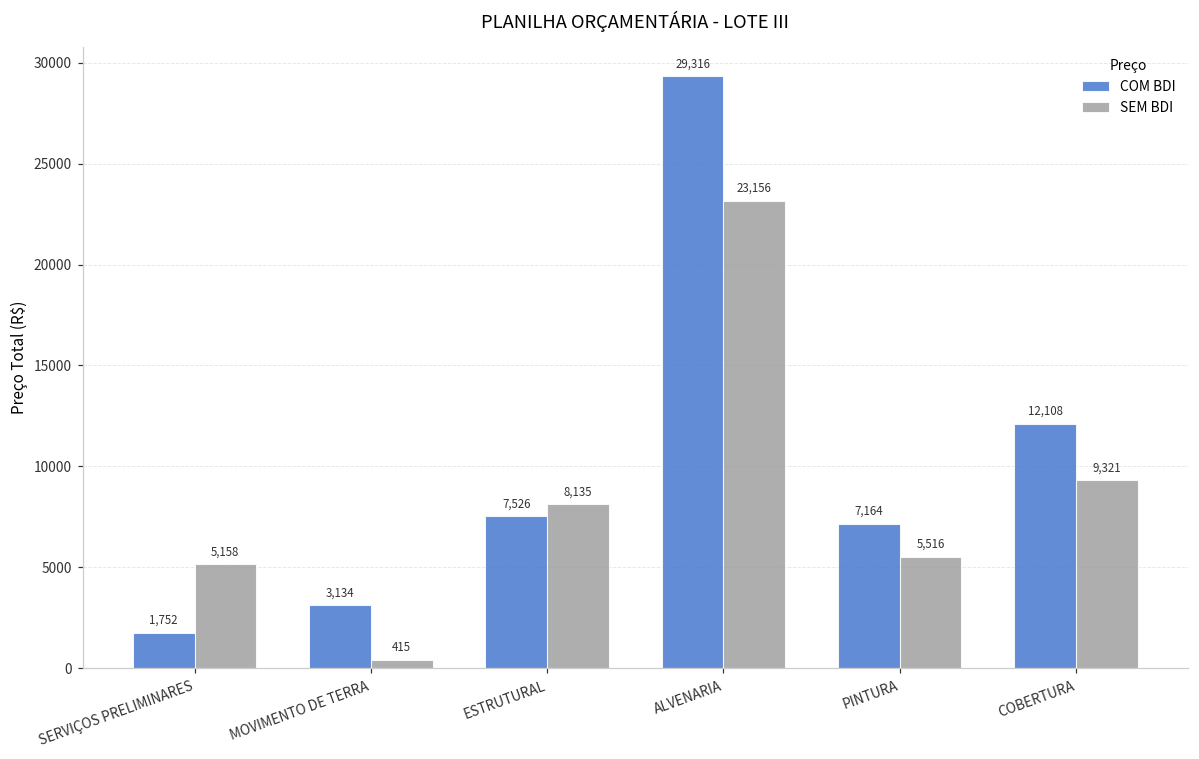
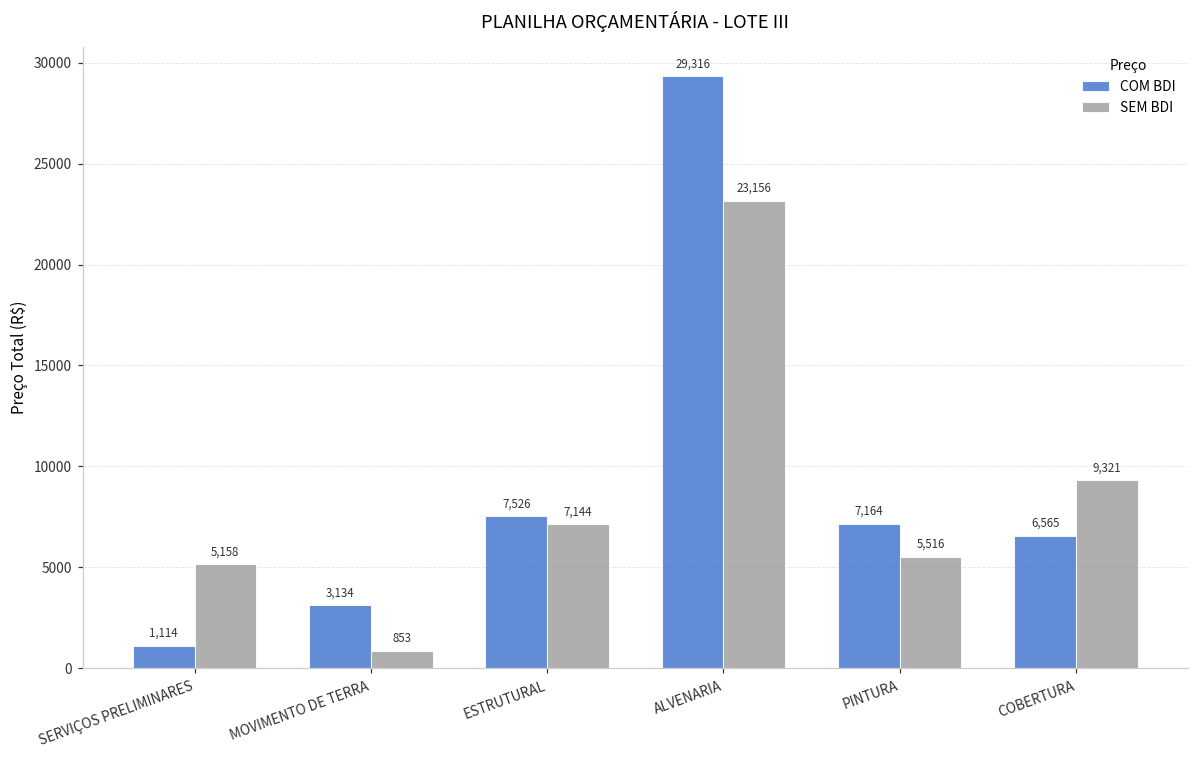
COM BDI, SERVIÇOS PRELIMINARES: 1,752 -> 1,114
SEM BDI, MOVIMENTO DE TERRA: 415 -> 853
SEM BDI, ESTRUTURAL: 8,135 -> 7,144
COM BDI, COBERTURA: 12,108 -> 6,565
